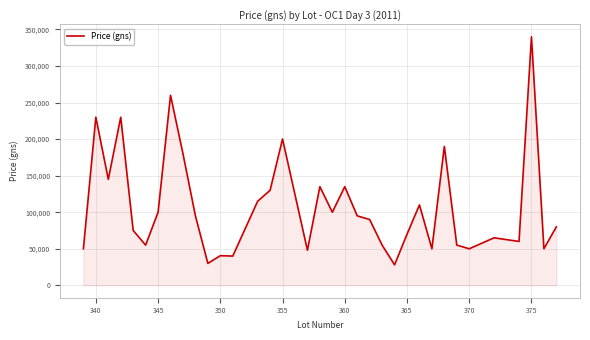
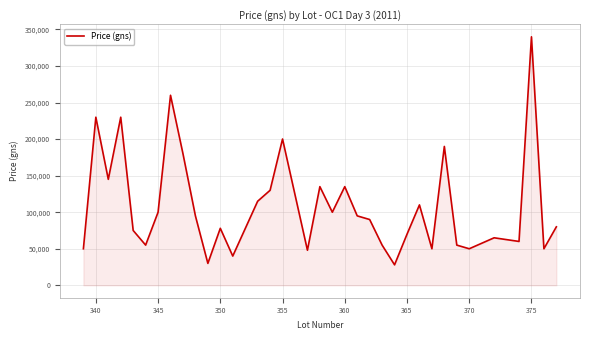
350: 40,000 -> 80,000
